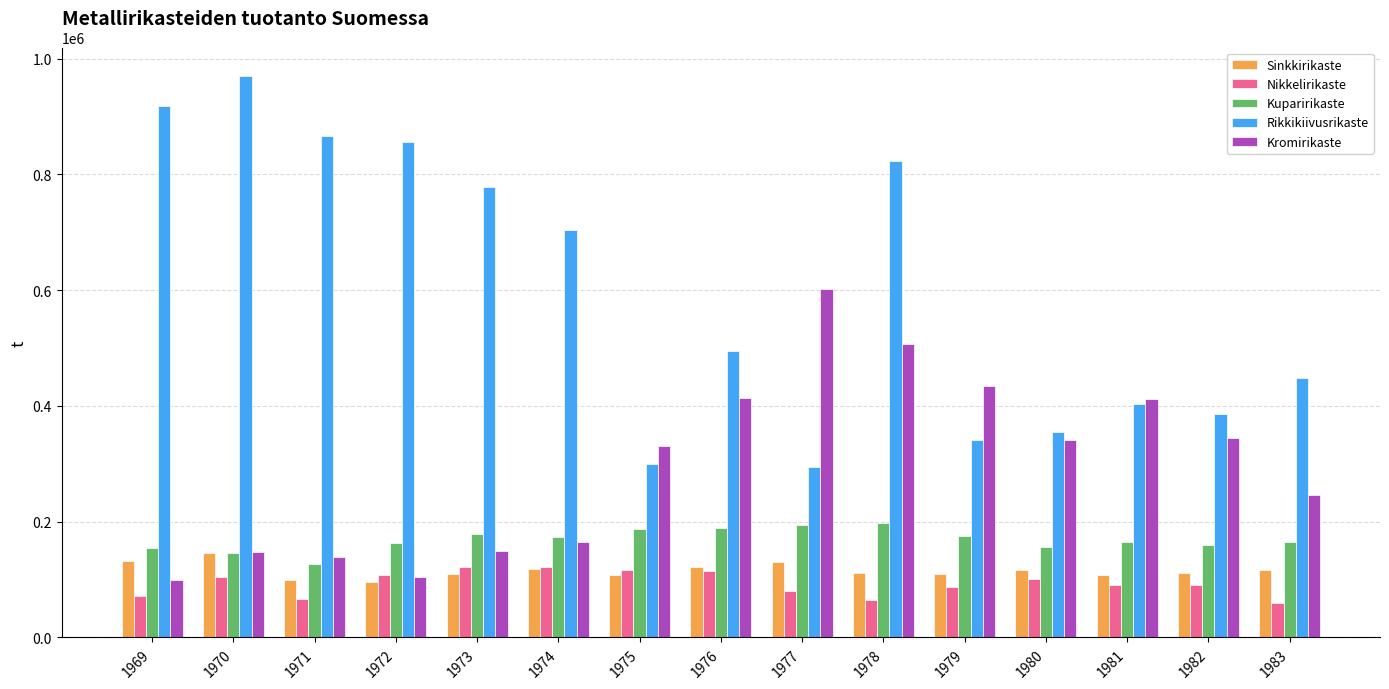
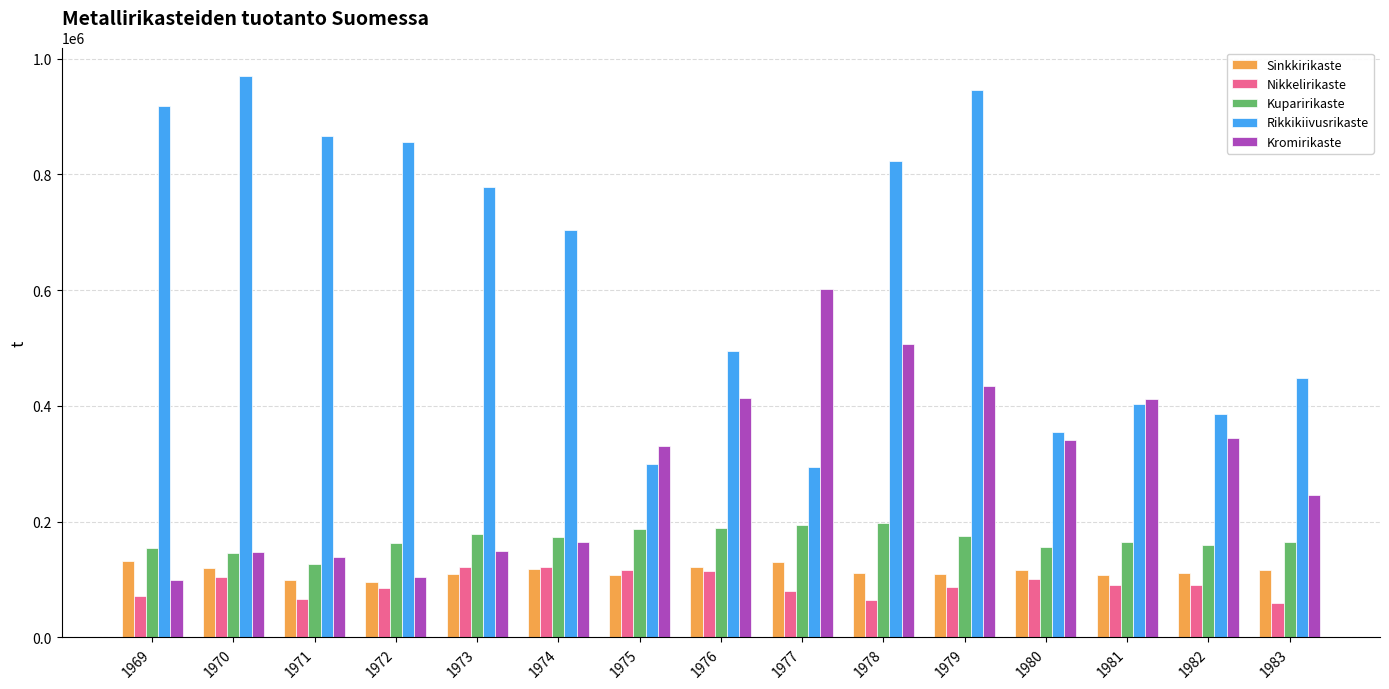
Sinkkirikaste, 1970: 150000 -> 120000
Nikkelirikaste, 1972: 110000 -> 90000
Rikkikiivusrikaste, 1979: 340000 -> 950000
